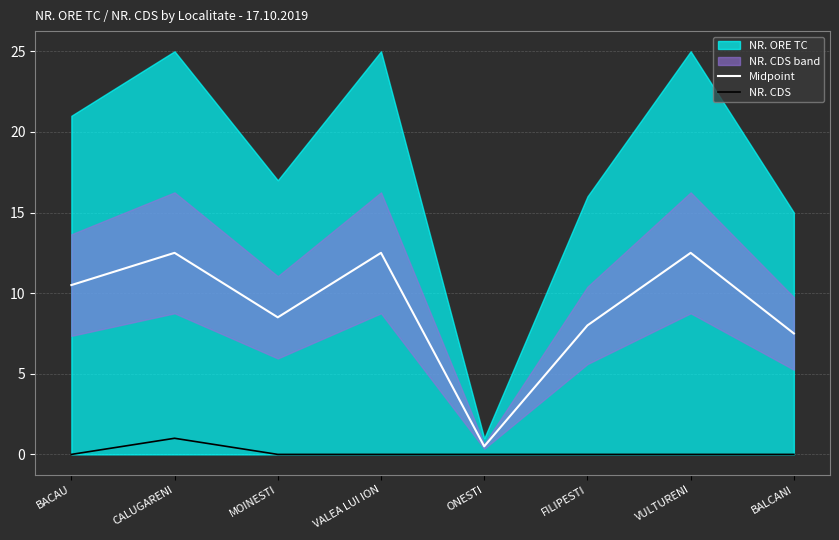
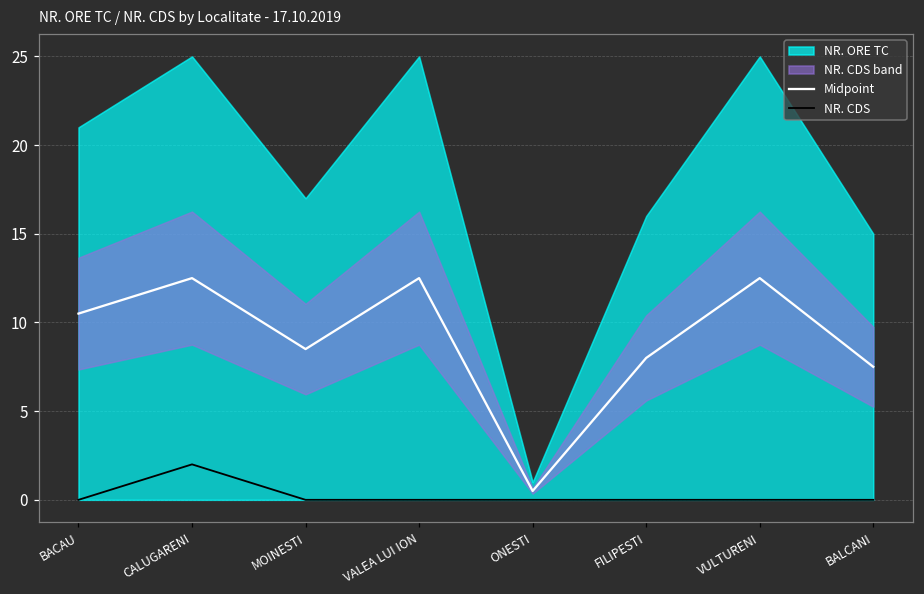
NR. CDS, CALUGARENI: 1 -> 2
